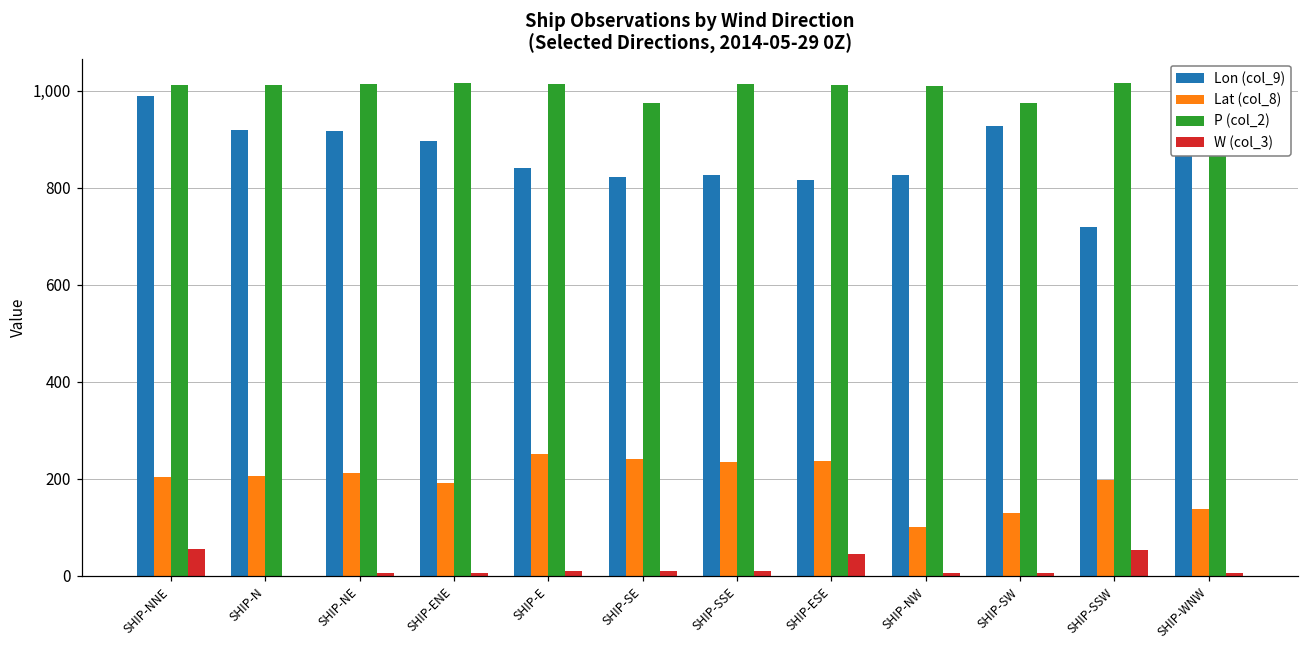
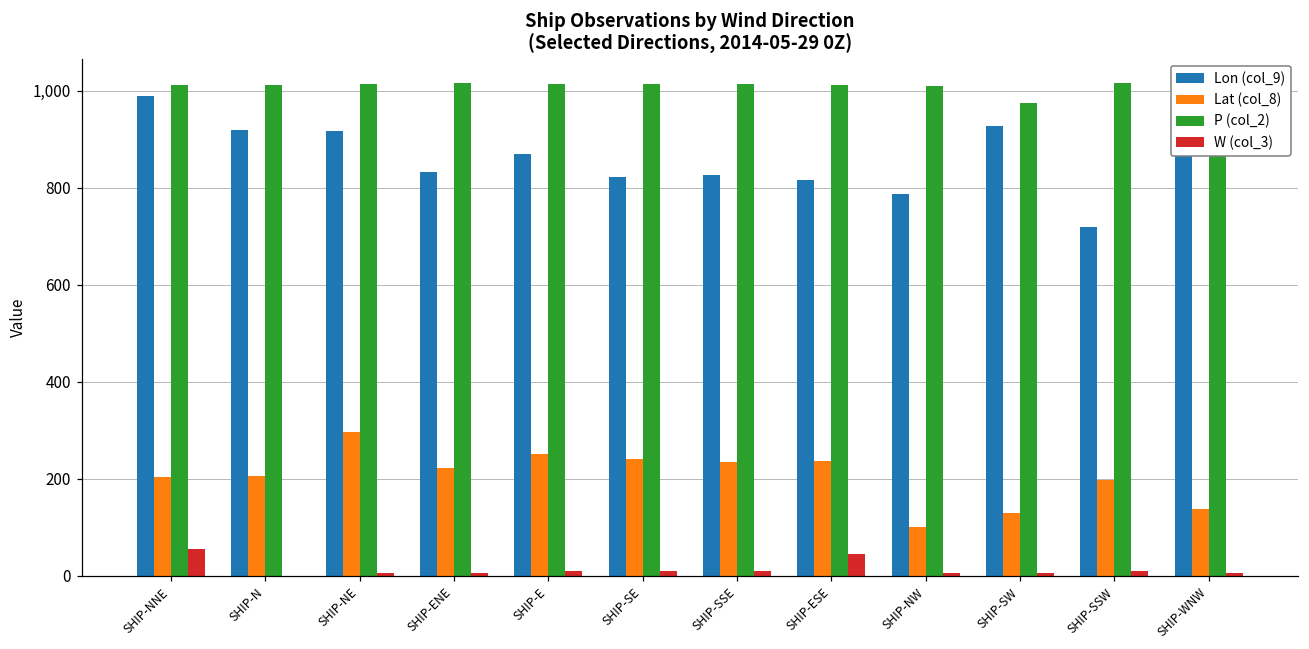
Lat (col_8), SHIP-NE: 210 -> 300
Lon (col_9), SHIP-ENE: 900 -> 830
Lat (col_8), SHIP-ENE: 190 -> 220
Lon (col_9), SHIP-E: 840 -> 870
P (col_2), SHIP-SE: 970 -> 1,010
Lon (col_9), SHIP-NW: 830 -> 790
W (col_3), SHIP-SSW: 50 -> 10
